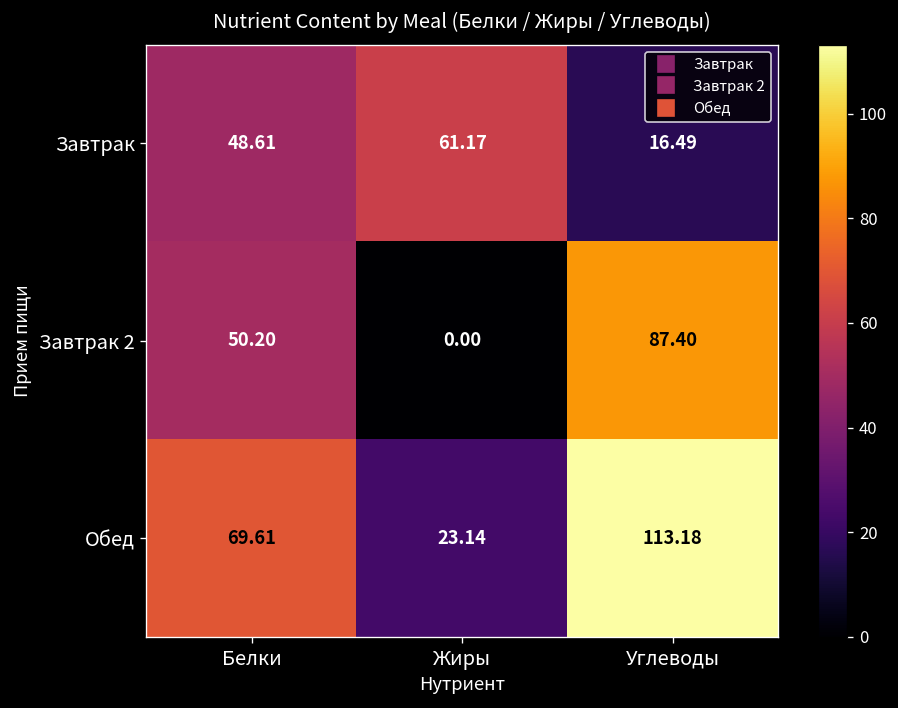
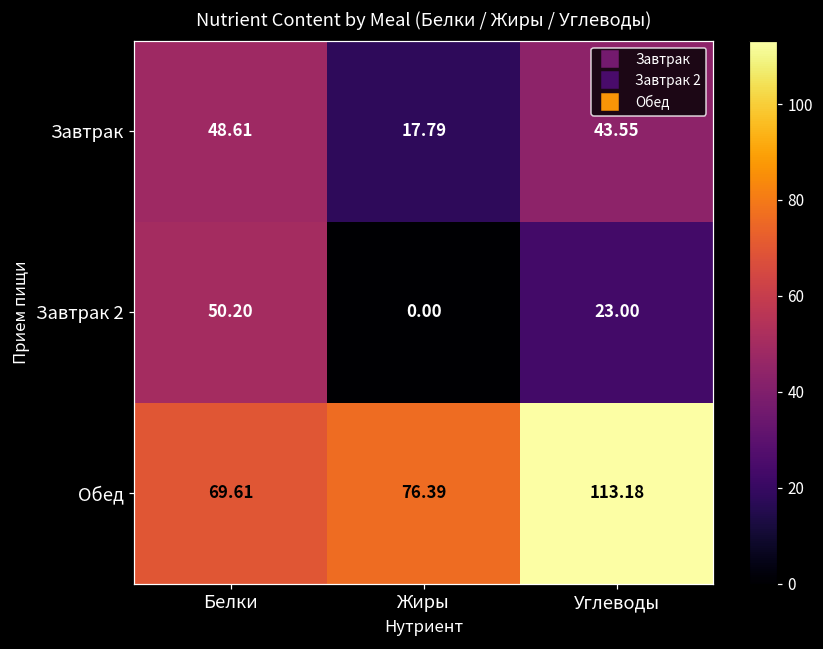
Завтрак, Жиры: 61.17 -> 17.79
Завтрак, Углеводы: 16.49 -> 43.55
Завтрак 2, Углеводы: 87.40 -> 23.00
Обед, Жиры: 23.14 -> 76.39
